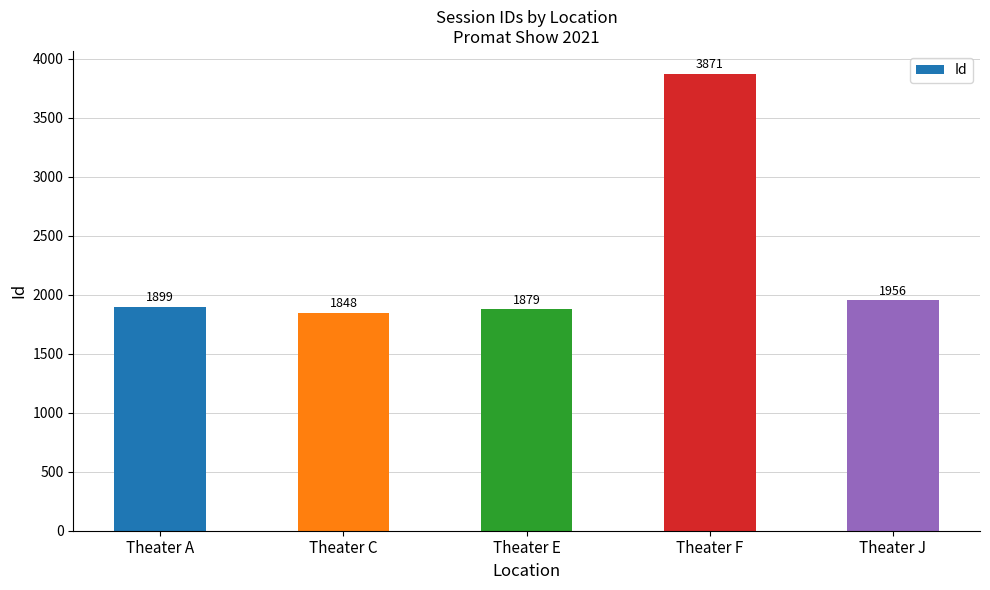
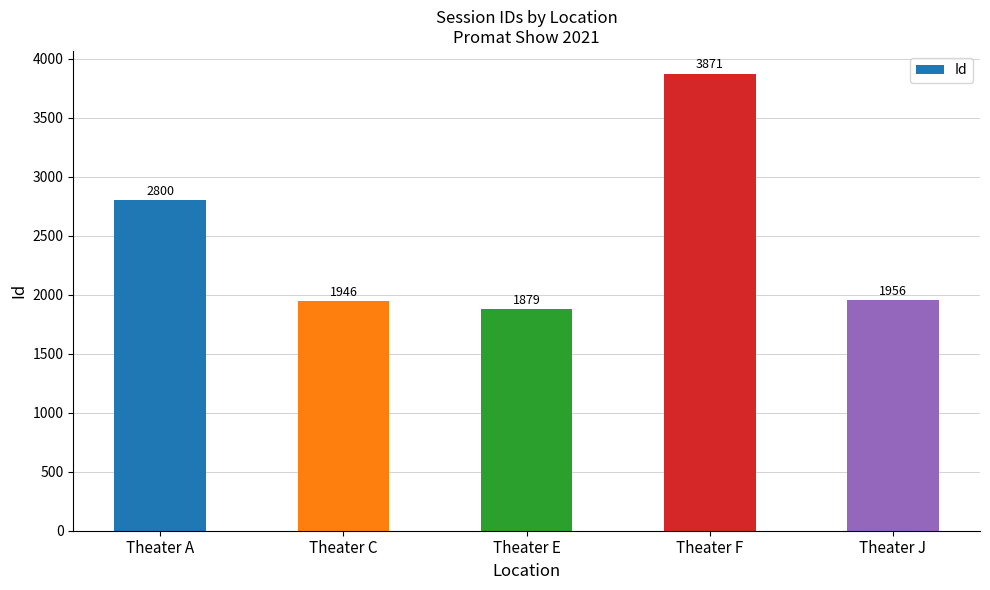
Theater A: 1899 -> 2800
Theater C: 1848 -> 1946
